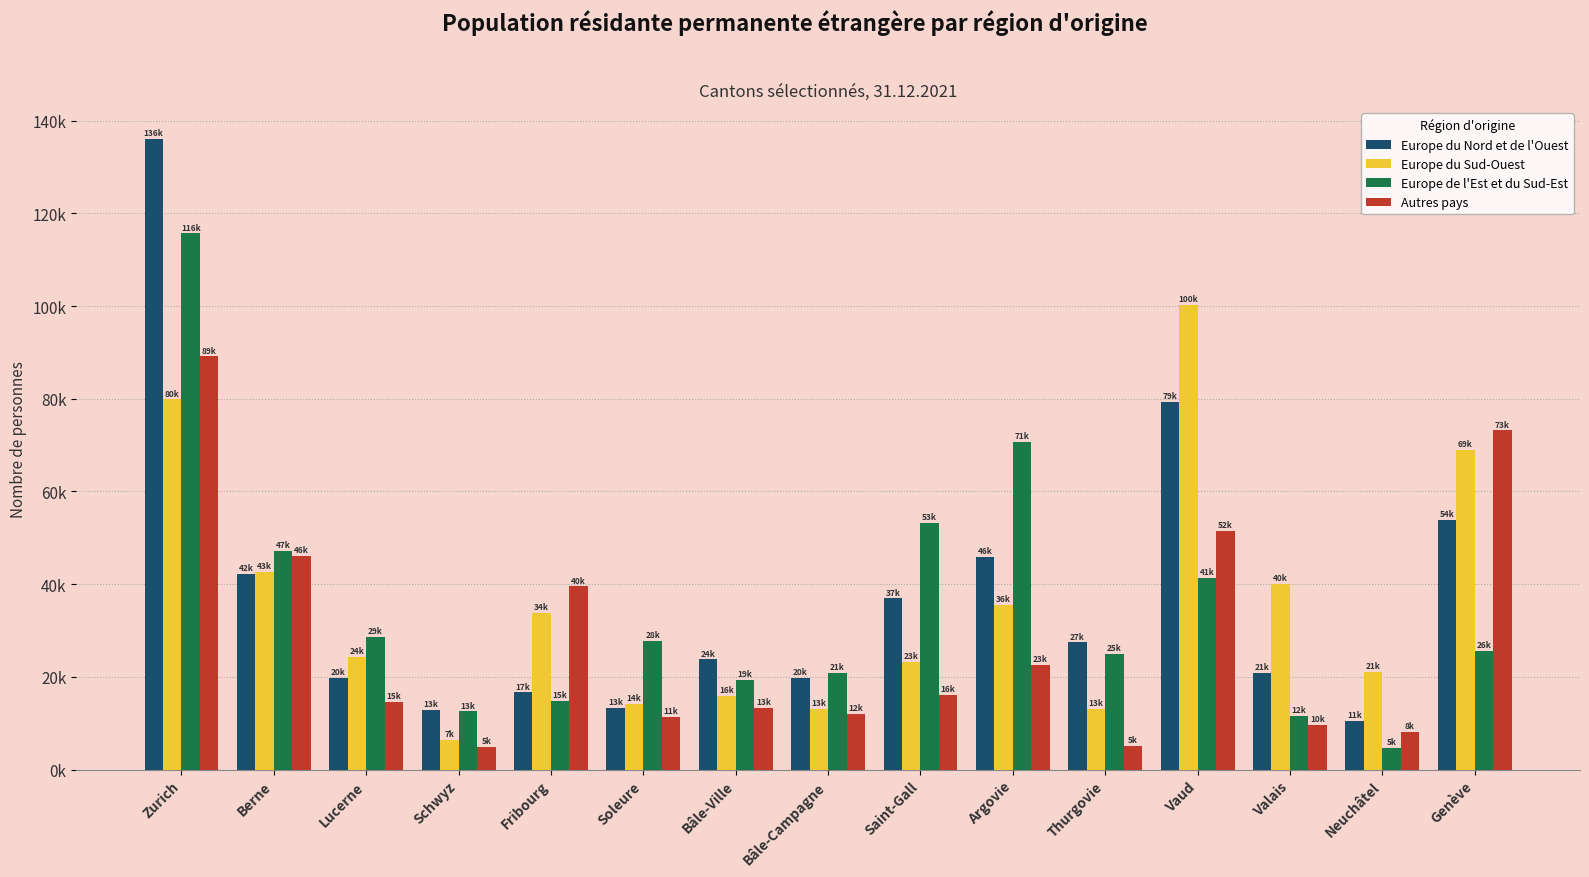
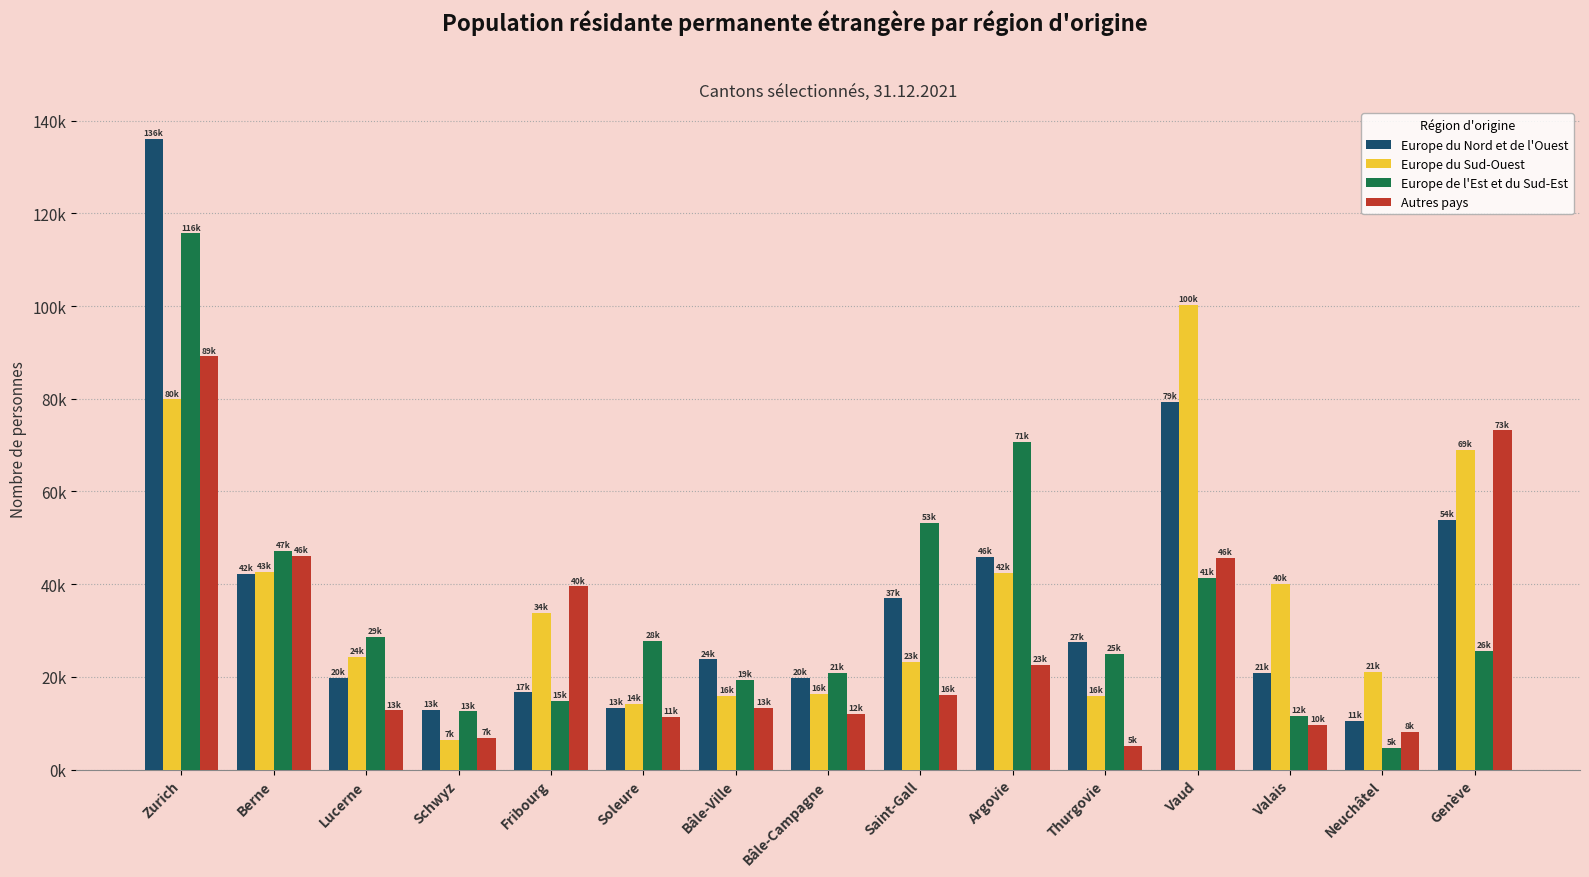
Autres pays, Lucerne: 15k -> 13k
Autres pays, Schwyz: 5k -> 7k
Europe du Sud-Ouest, Bâle-Campagne: 13k -> 16k
Europe du Sud-Ouest, Argovie: 36k -> 42k
Europe du Sud-Ouest, Thurgovie: 13k -> 16k
Autres pays, Vaud: 52k -> 46k
